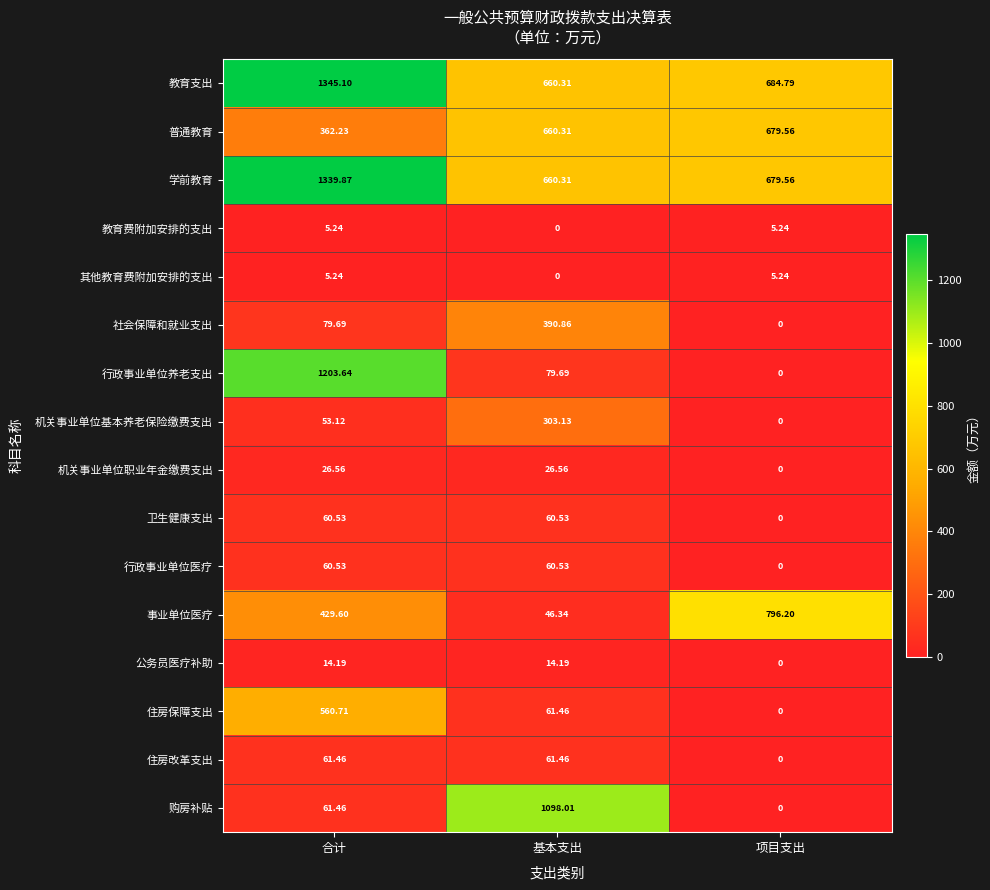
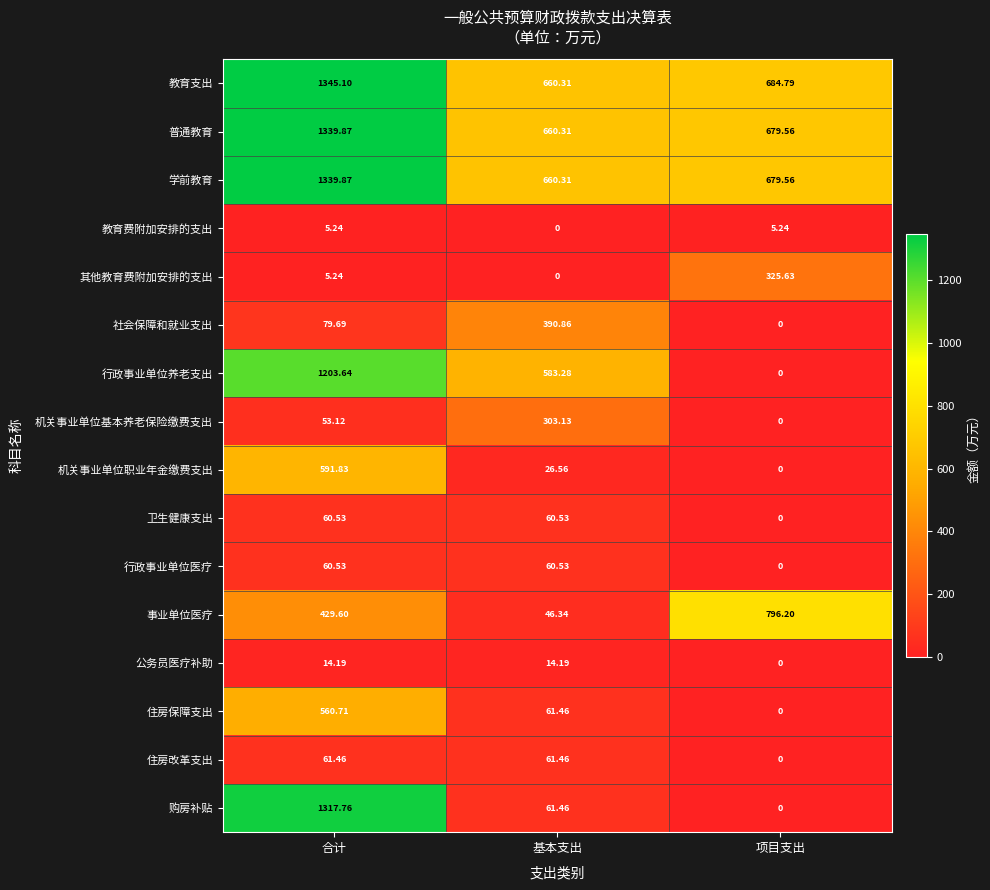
普通教育, 合计: 362.23 -> 1339.87
其他教育费附加安排的支出, 项目支出: 5.24 -> 325.63
行政事业单位养老支出, 基本支出: 79.69 -> 583.28
机关事业单位职业年金缴费支出, 合计: 26.56 -> 591.83
购房补贴, 合计: 61.46 -> 1317.76
购房补贴, 基本支出: 1098.01 -> 61.46
